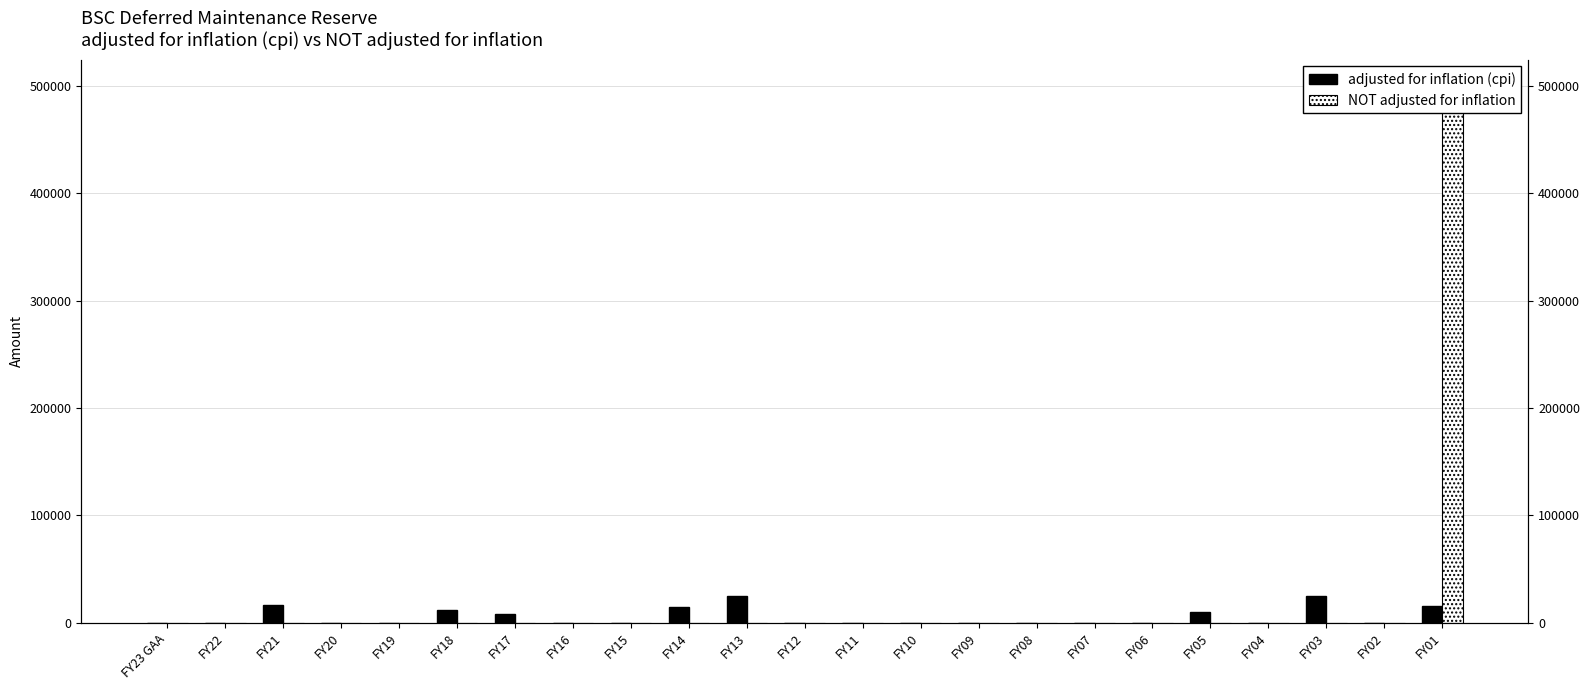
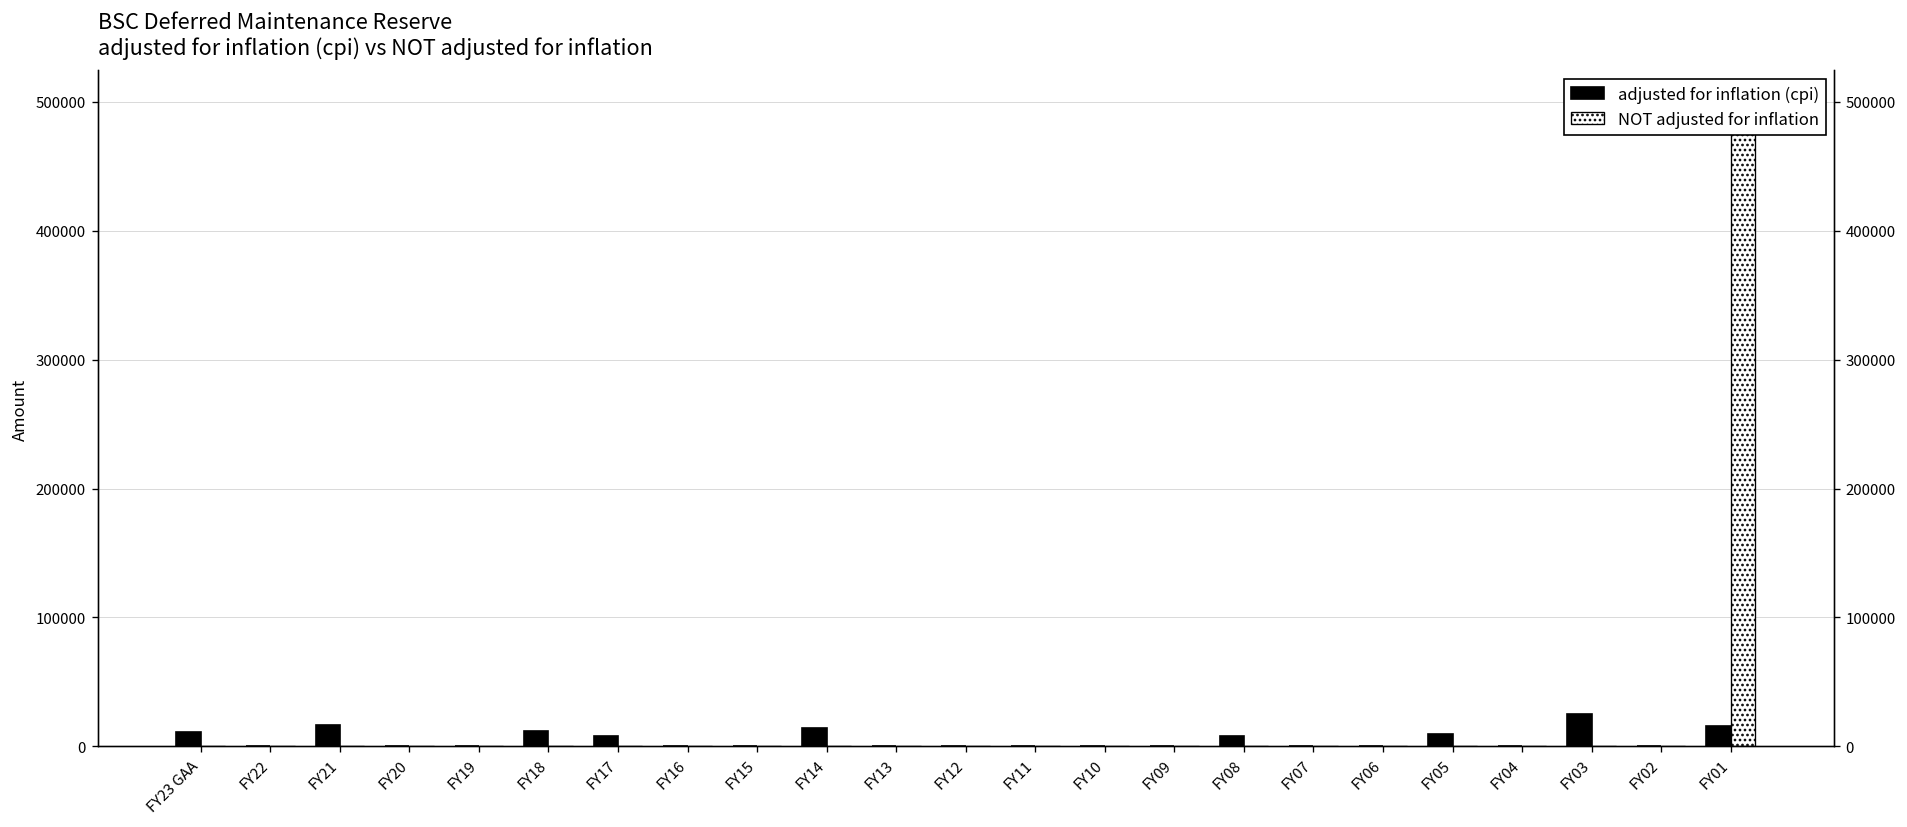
adjusted for inflation (cpi), FY23 GAA: 0 -> 11000
adjusted for inflation (cpi), FY13: 25000 -> 0
adjusted for inflation (cpi), FY08: 0 -> 8000
